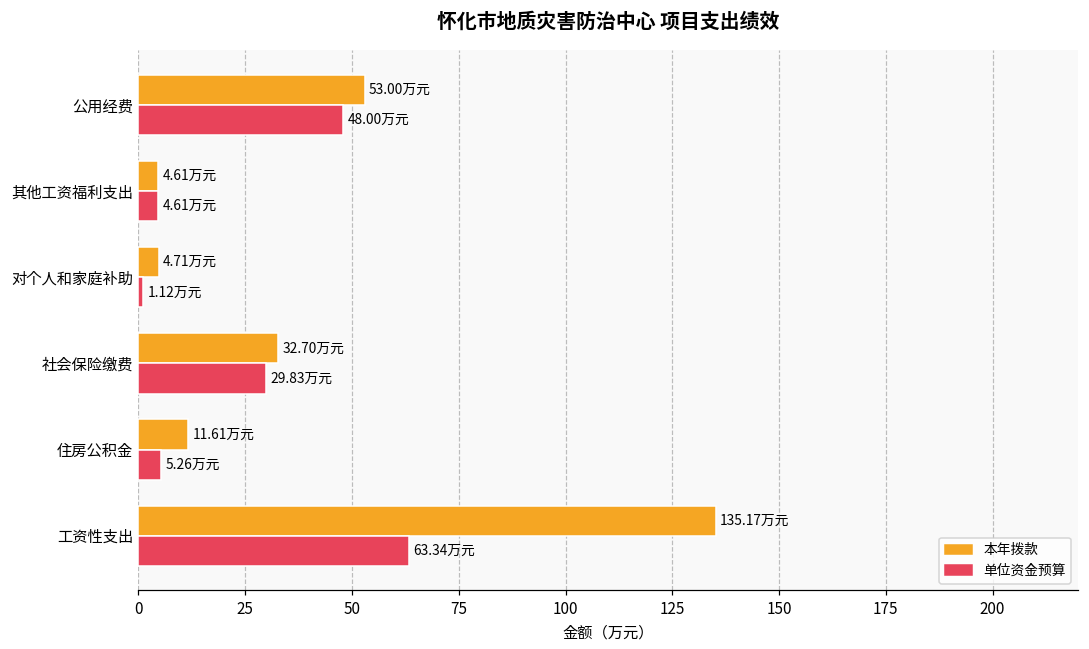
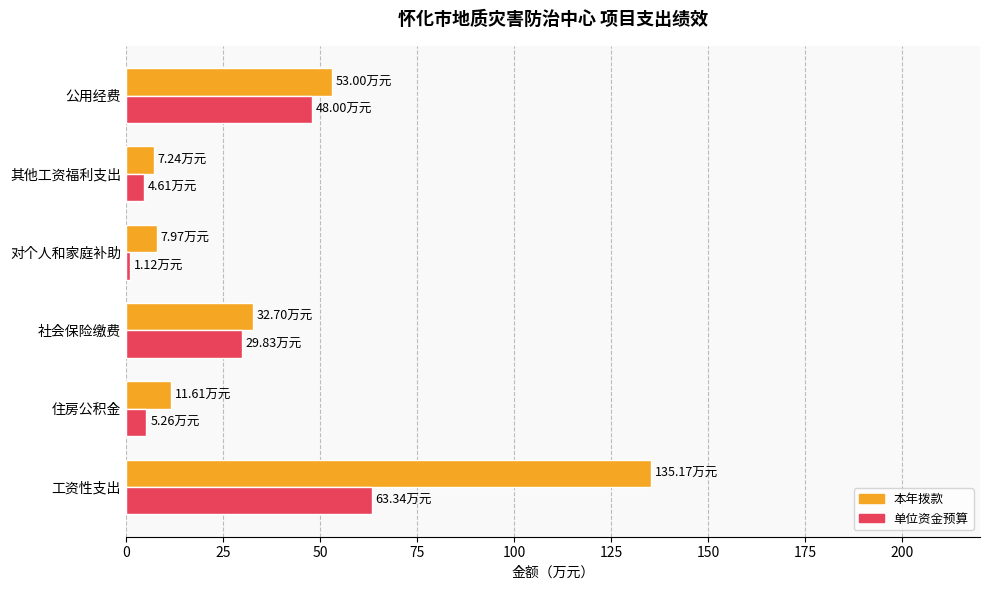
本年拨款, 其他工资福利支出: 4.61 -> 7.24
本年拨款, 对个人和家庭补助: 4.71 -> 7.97
